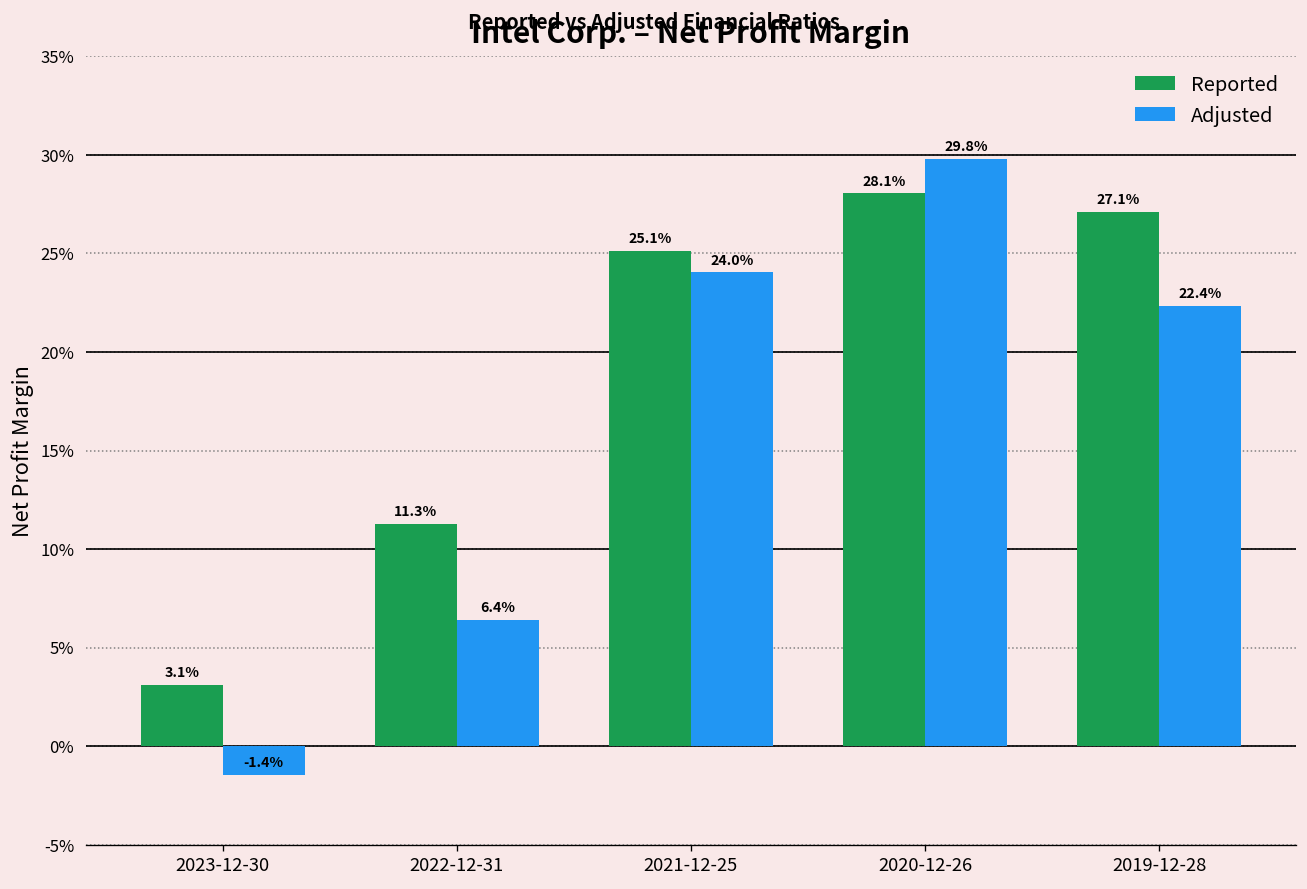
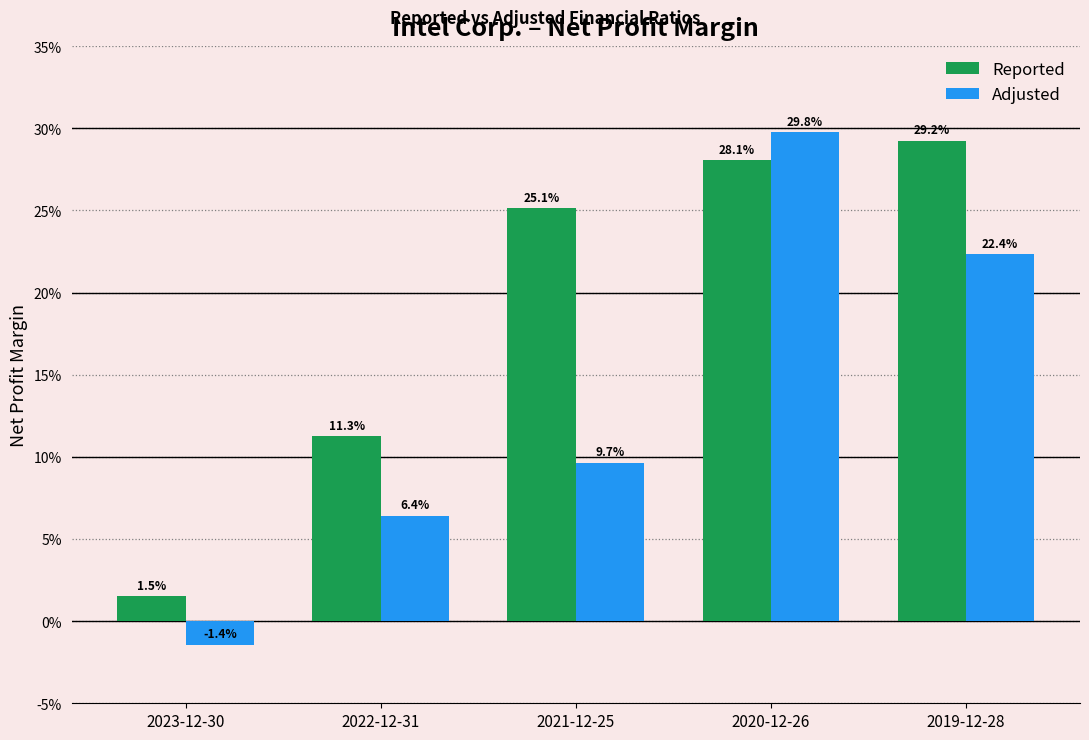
Reported, 2023-12-30: 3.1% -> 1.5%
Adjusted, 2021-12-25: 24.0% -> 9.7%
Reported, 2019-12-28: 27.1% -> 29.2%
